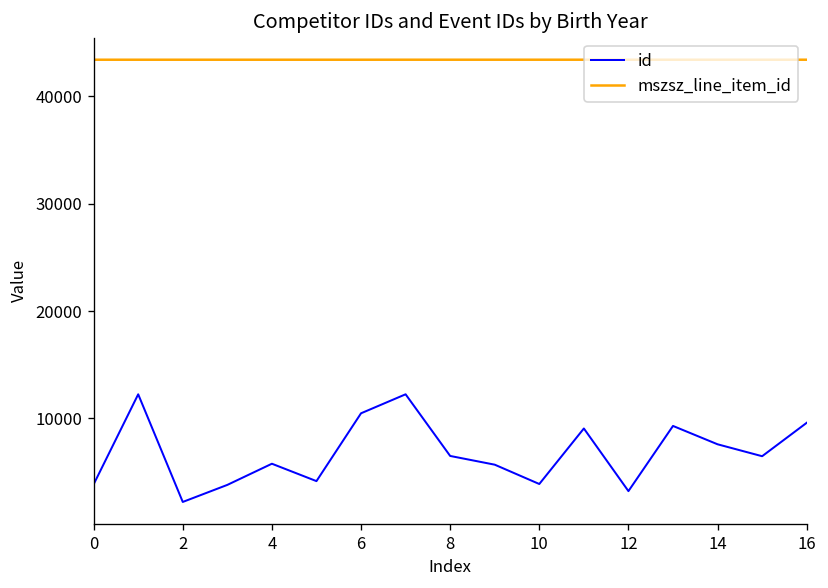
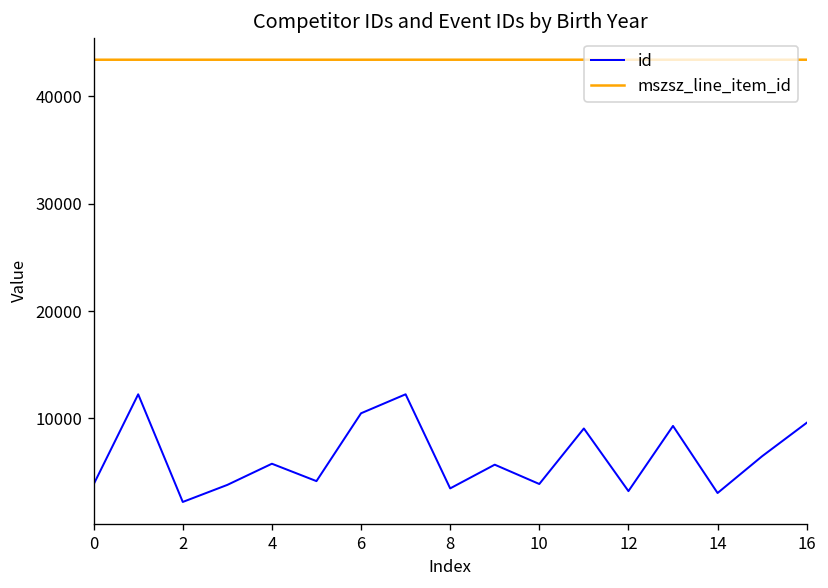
id, 8: 6000 -> 3000
id, 14: 8000 -> 3000
